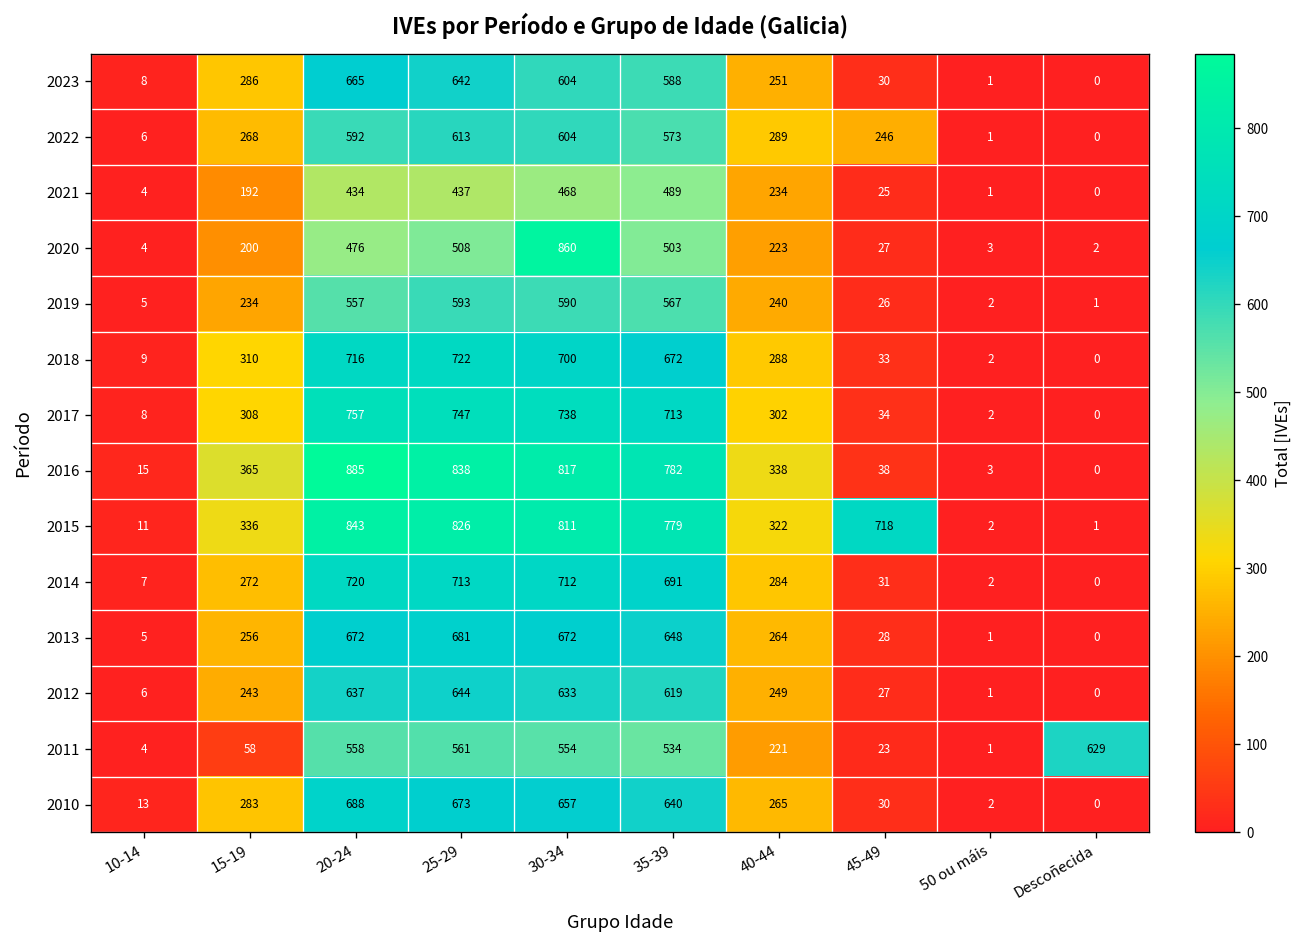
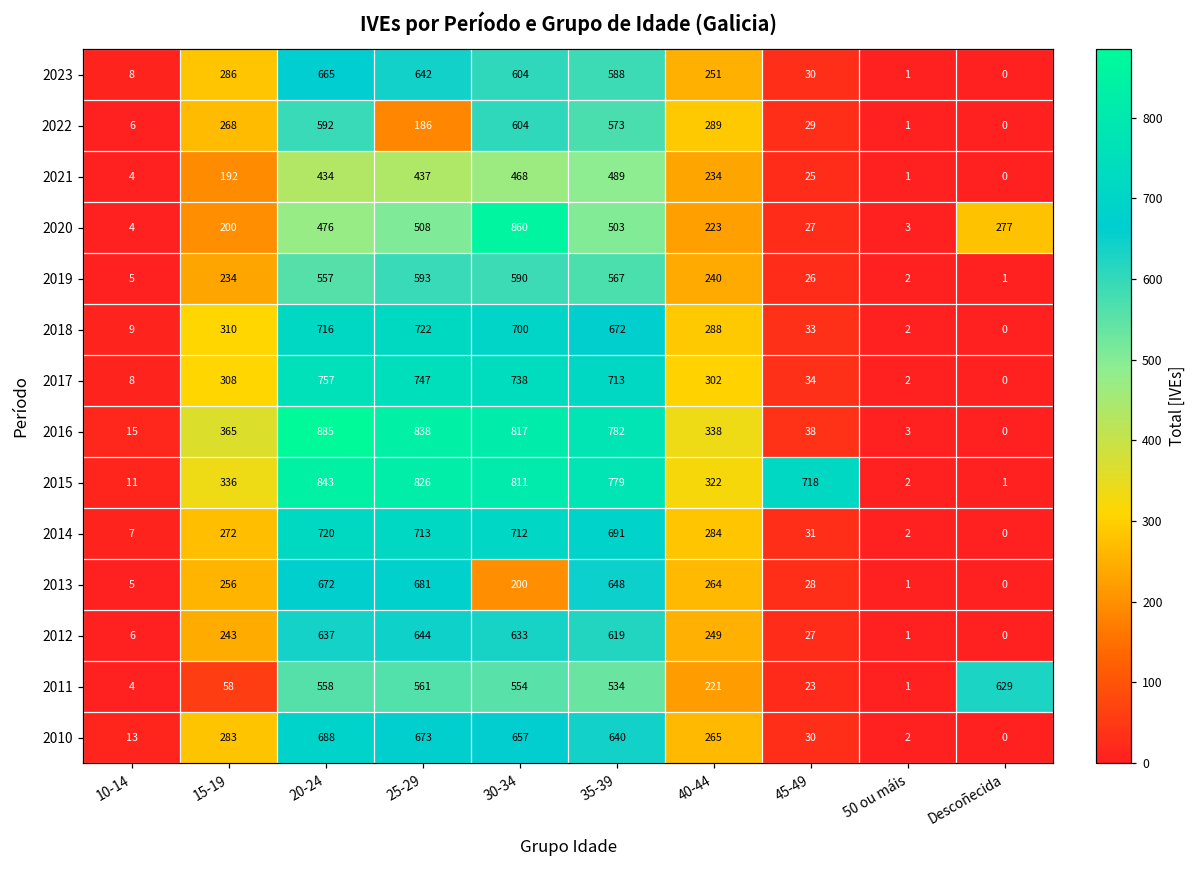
2022, 25-29: 613 -> 186
2022, 45-49: 246 -> 29
2020, Descoñecida: 2 -> 277
2013, 30-34: 672 -> 200
